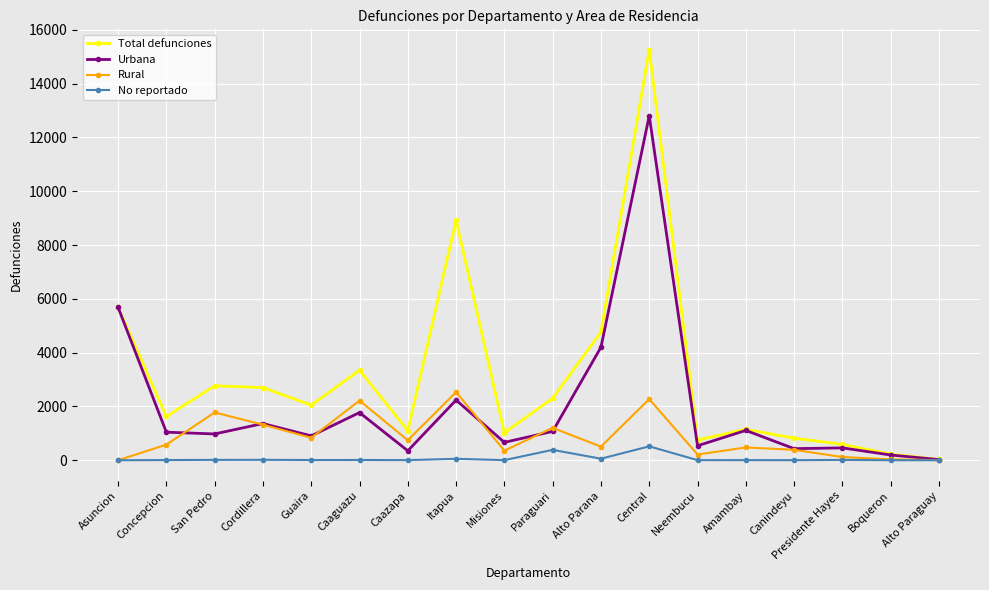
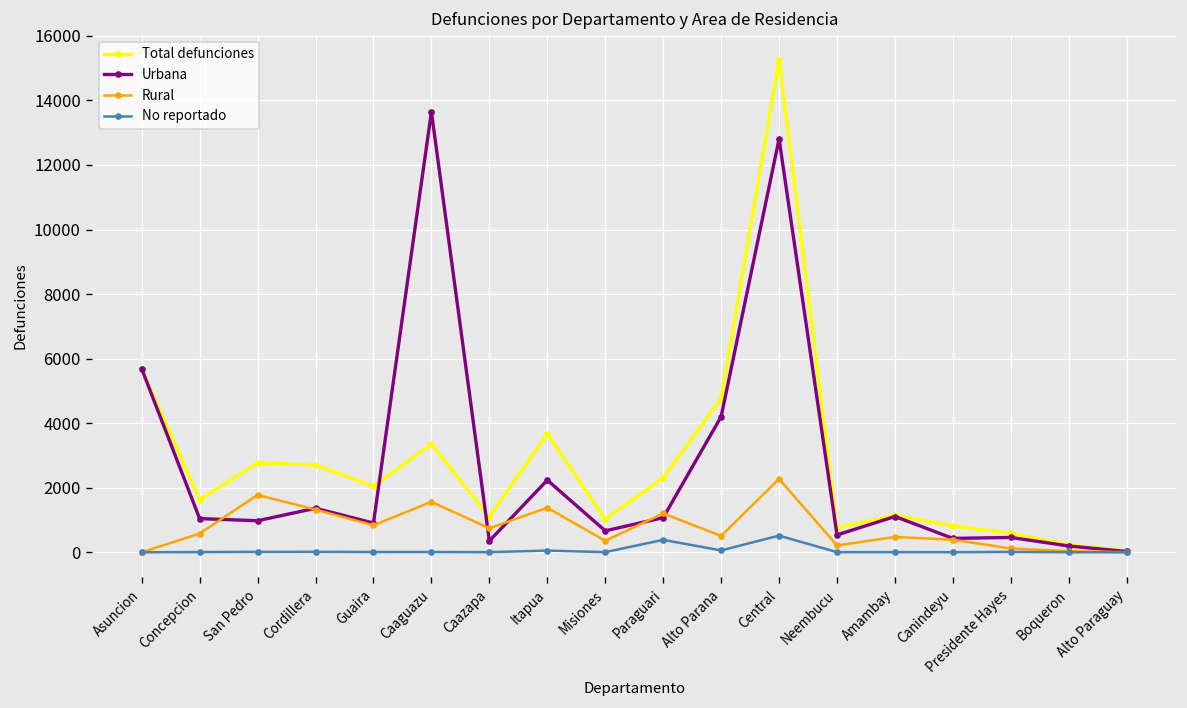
Urbana, Caaguazu: 1800 -> 13600
Rural, Caaguazu: 2200 -> 1600
Total defunciones, Itapua: 8900 -> 3700
Rural, Itapua: 2500 -> 1400
